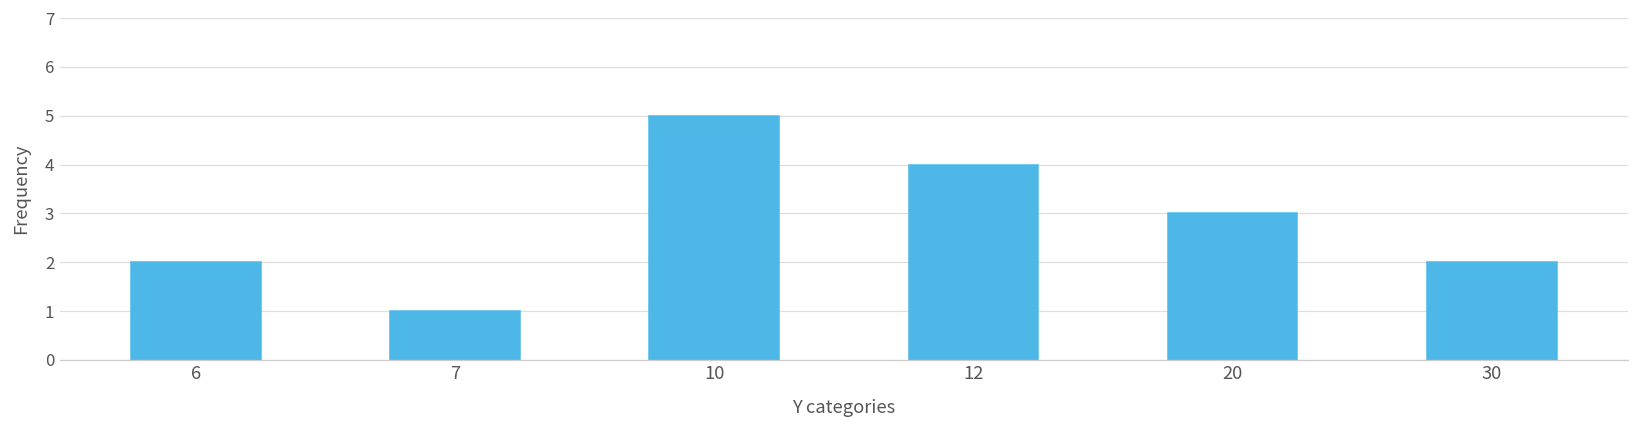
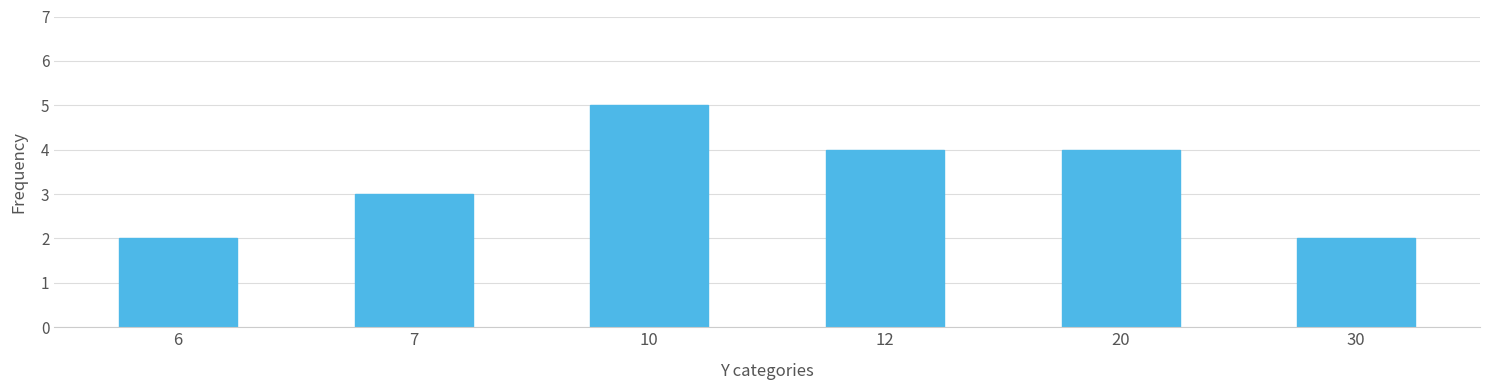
7: 1 -> 3
20: 3 -> 4
